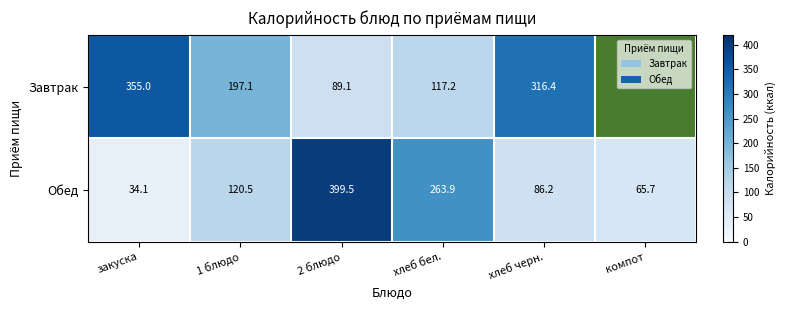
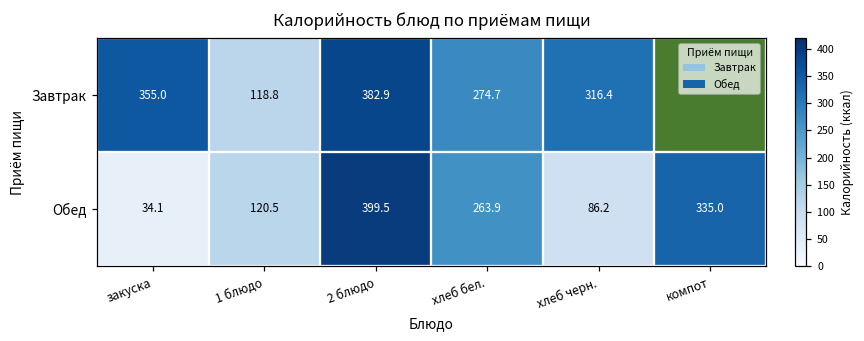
Завтрак, 1 блюдо: 197.1 -> 118.8
Завтрак, 2 блюдо: 89.1 -> 382.9
Завтрак, хлеб бел.: 117.2 -> 274.7
Обед, компот: 65.7 -> 335.0
